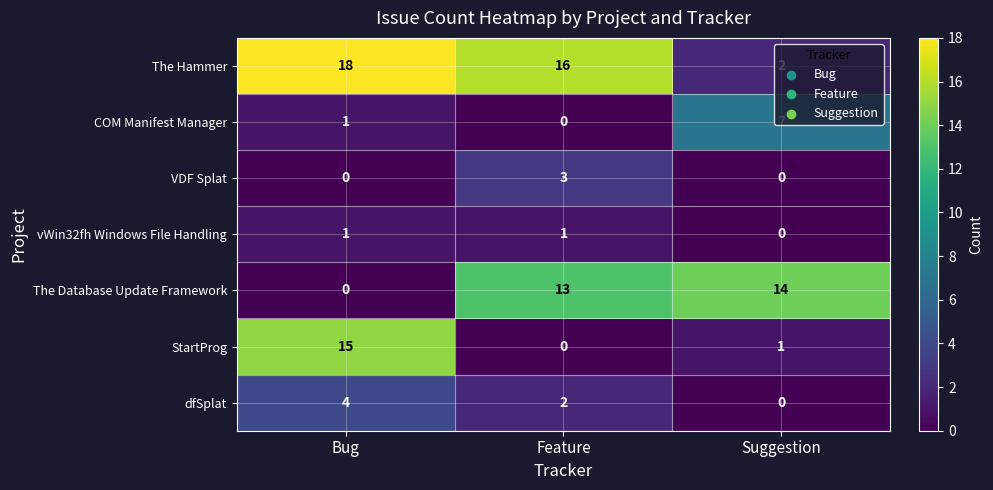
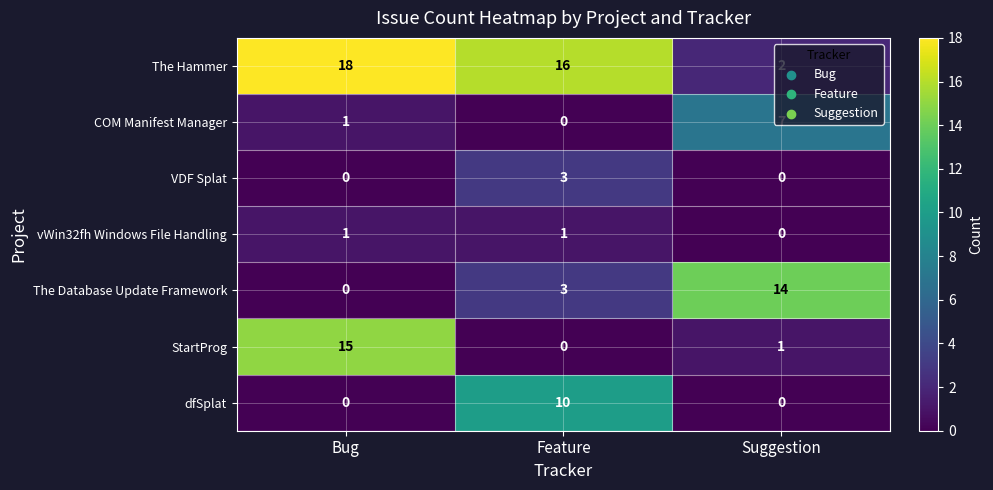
The Database Update Framework, Feature: 13 -> 3
dfSplat, Bug: 4 -> 0
dfSplat, Feature: 2 -> 10
